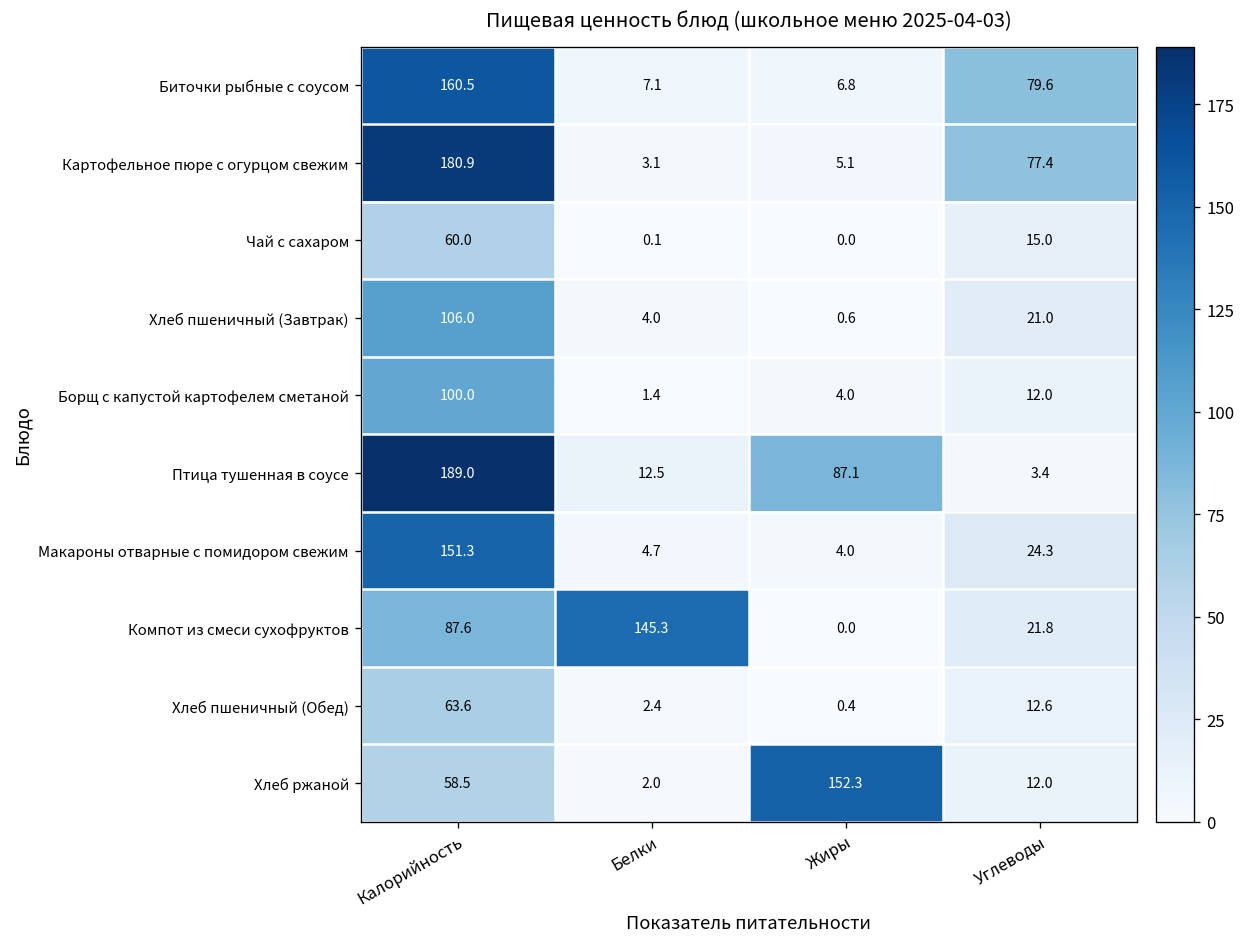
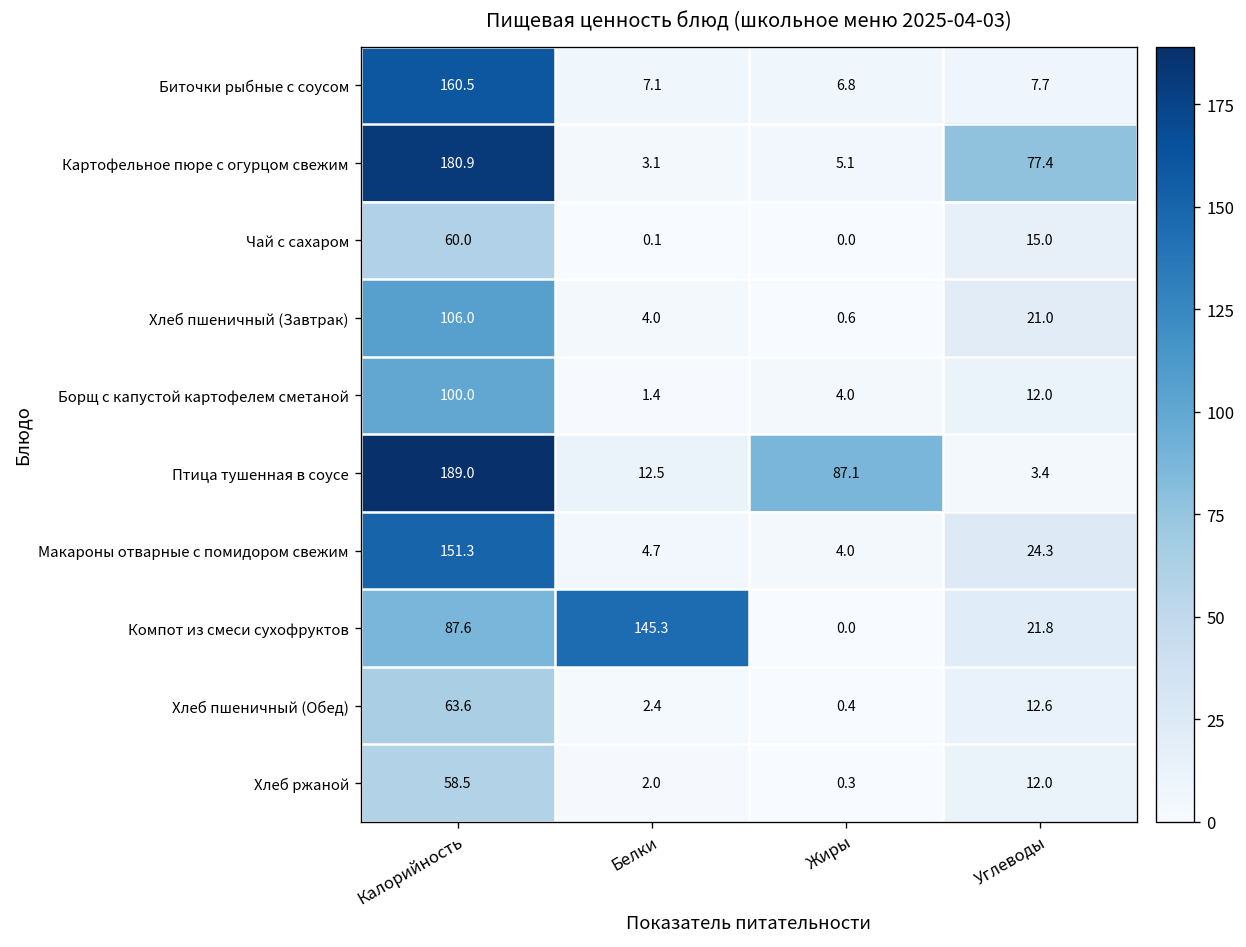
Биточки рыбные с соусом, Углеводы: 79.6 -> 7.7
Хлеб ржаной, Жиры: 152.3 -> 0.3
